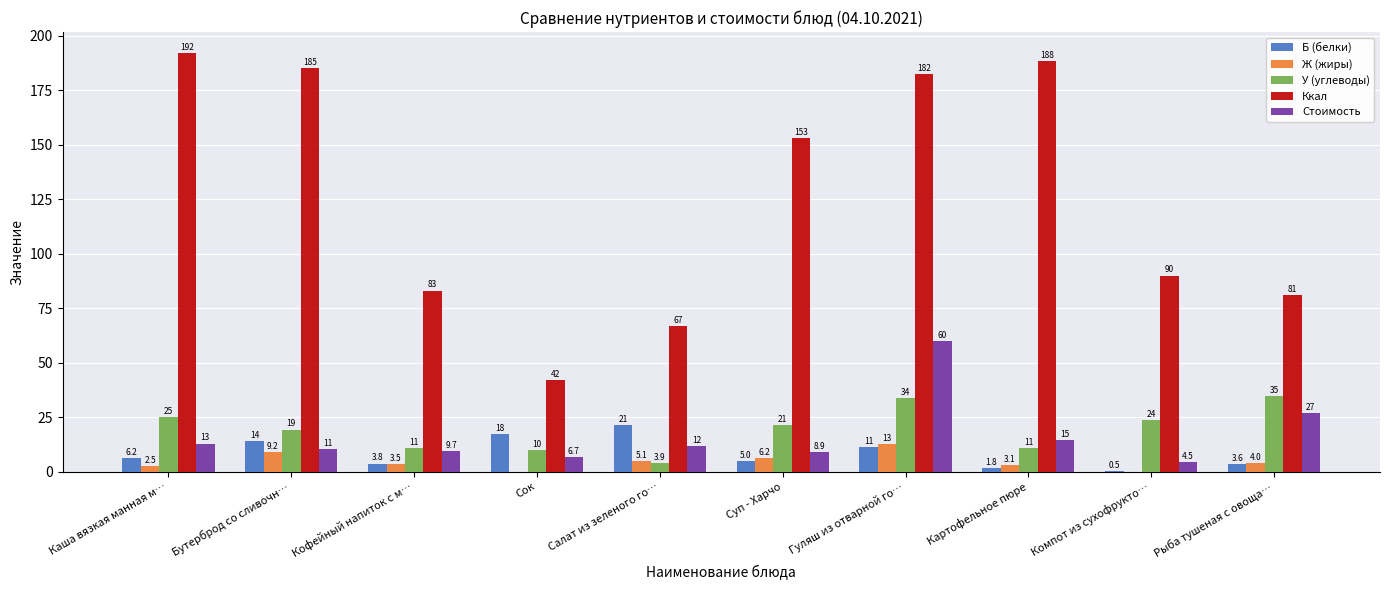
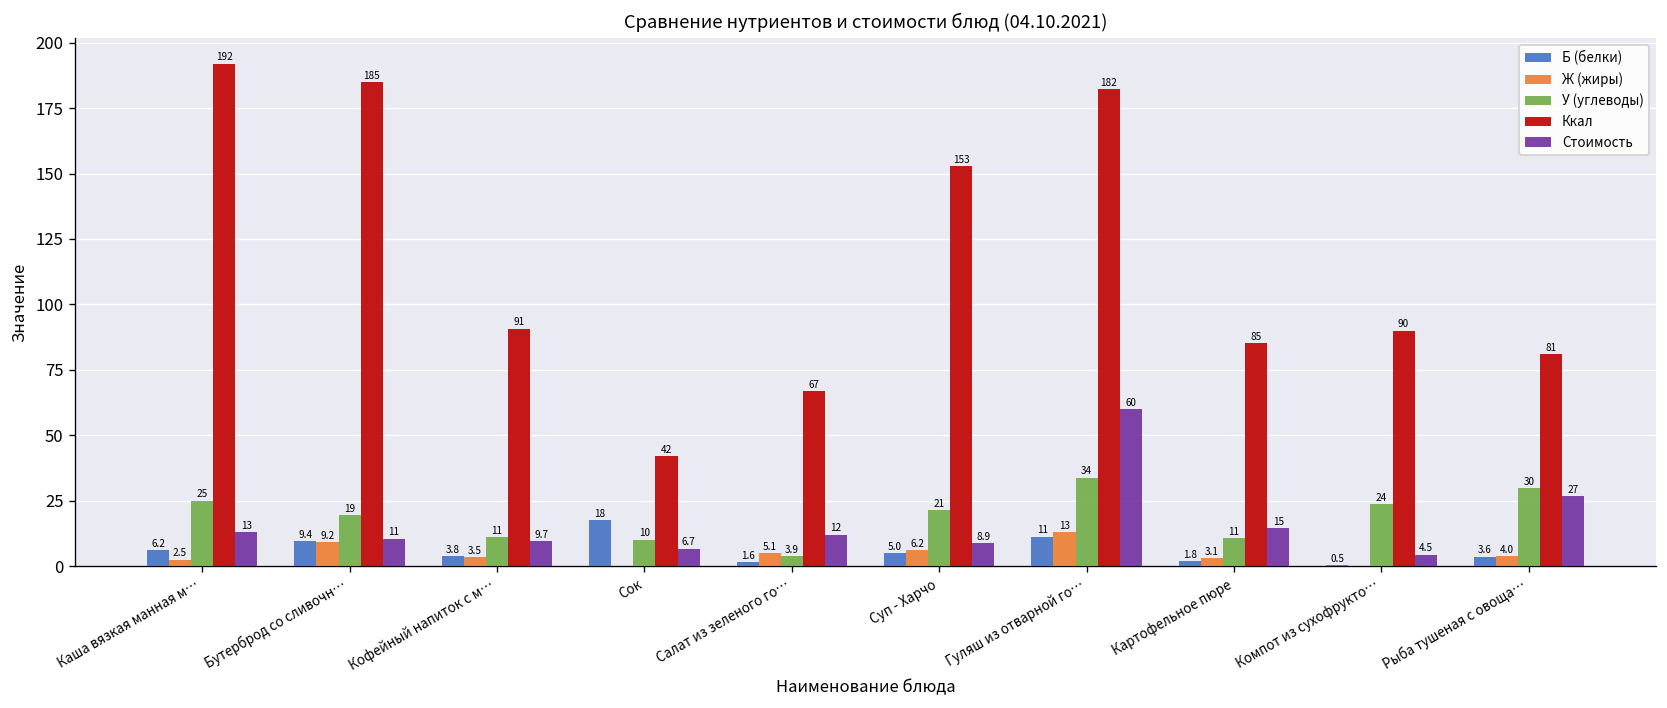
Б (белки), Бутерброд со сливочн…: 14 -> 9.4
Ккал, Кофейный напиток с м…: 83 -> 91
Б (белки), Салат из зеленого го…: 21 -> 1.6
Ккал, Картофельное пюре: 188 -> 85
У (углеводы), Рыба тушеная с овоща…: 35 -> 30
